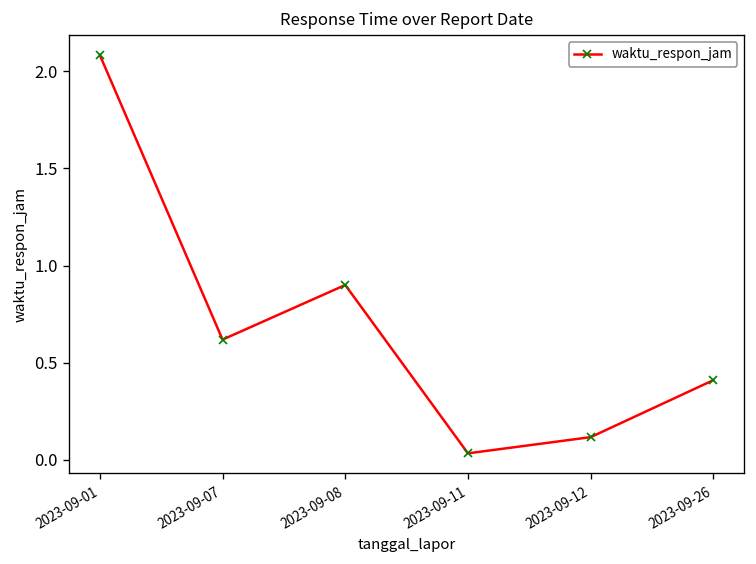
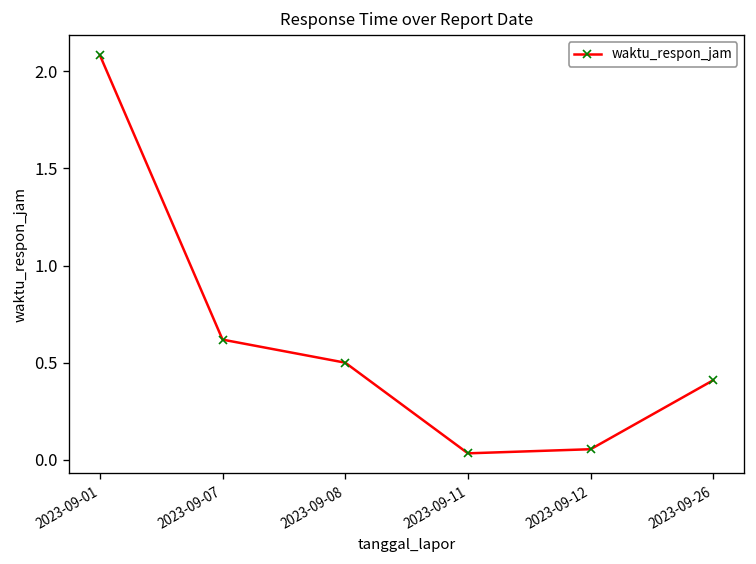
2023-09-08: 0.9 -> 0.5
2023-09-12: 0.12 -> 0.05
